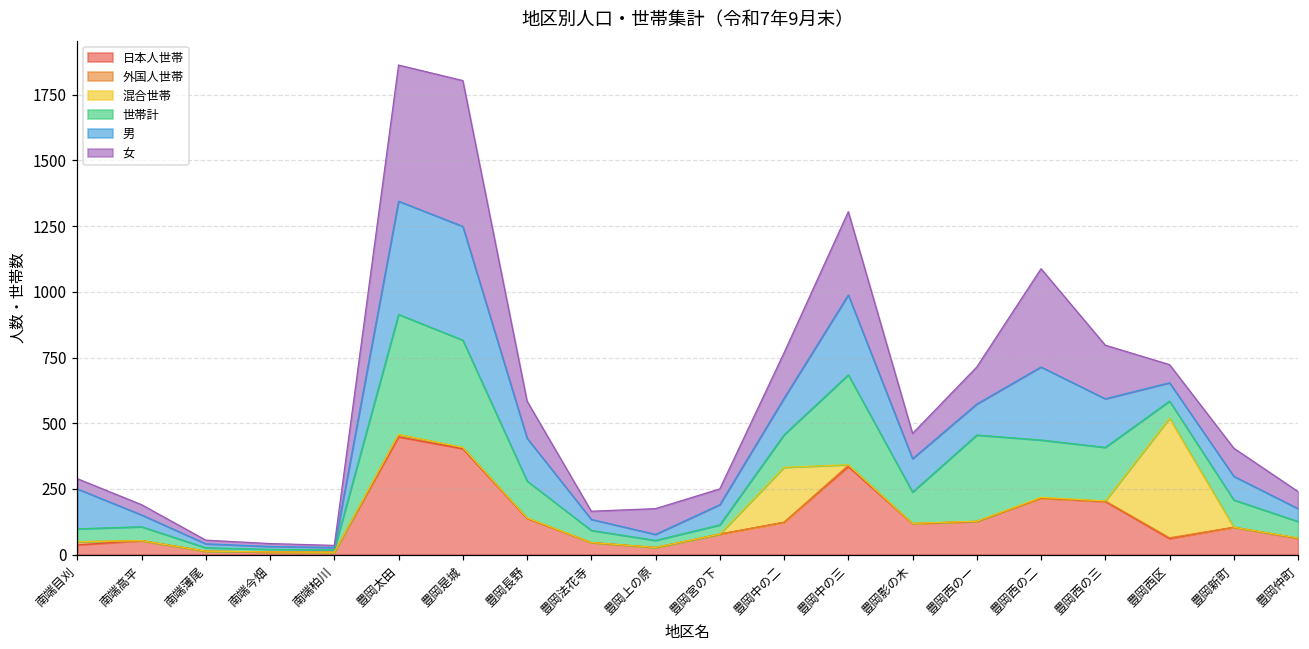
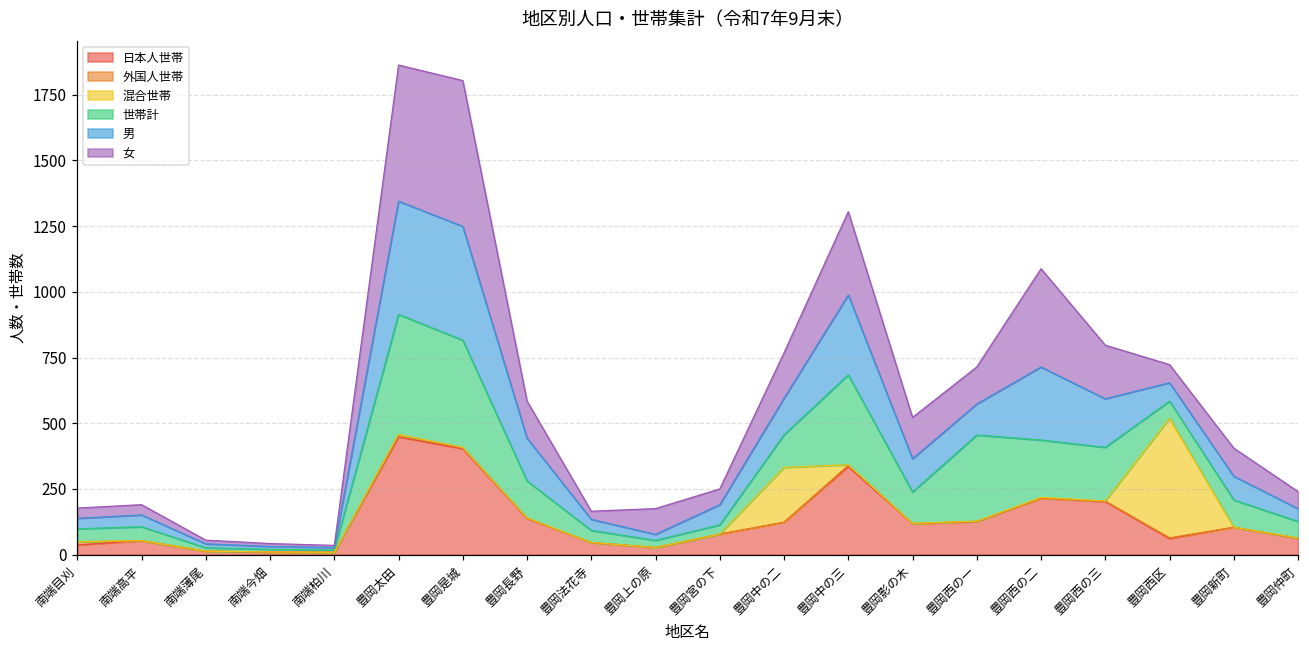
男, 南端目刈: 150 -> 40
女, 豊岡影の木: 100 -> 160
